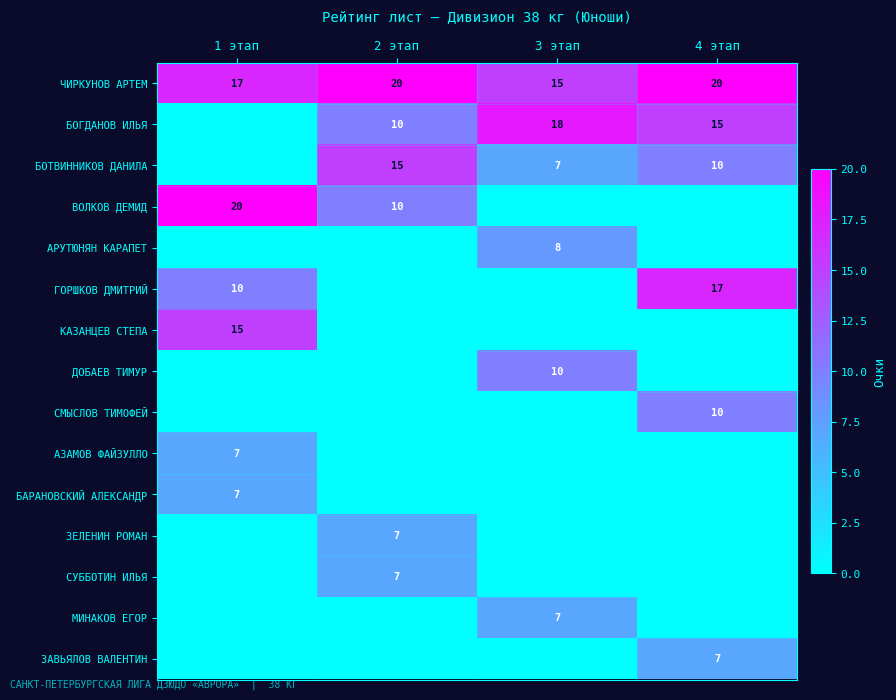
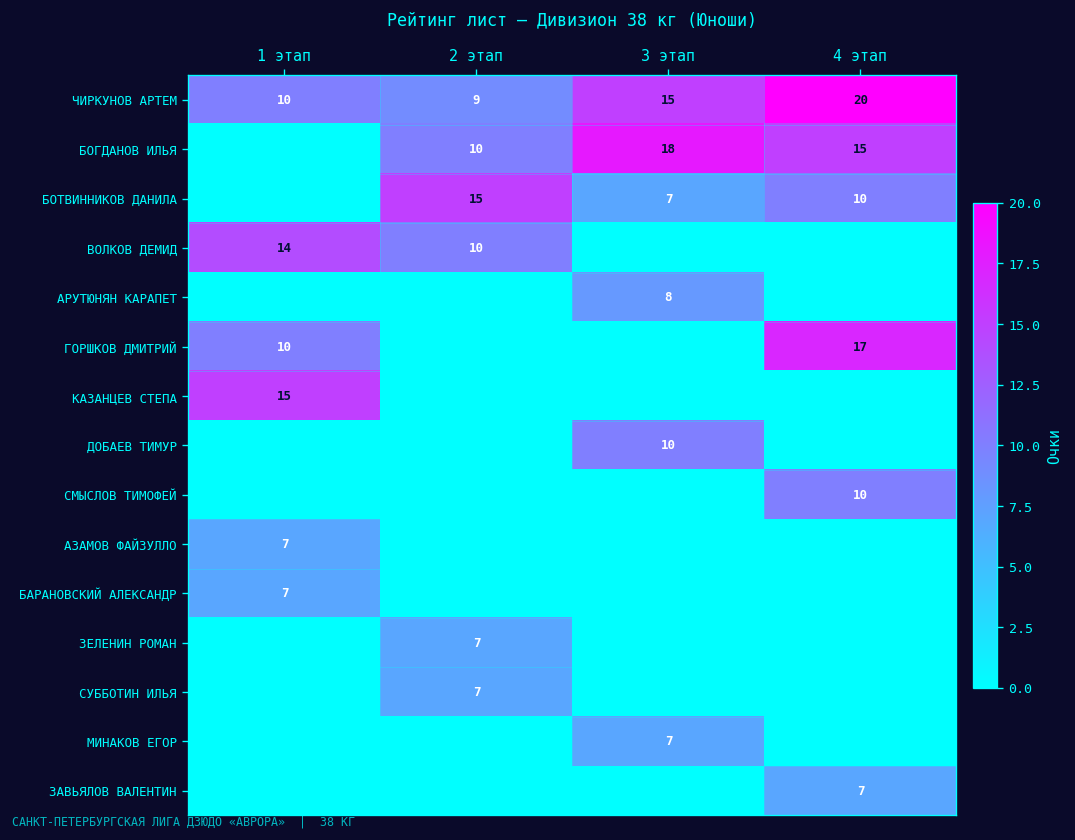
ЧИРКУНОВ АРТЕМ, 1 этап: 17 -> 10
ЧИРКУНОВ АРТЕМ, 2 этап: 20 -> 9
ВОЛКОВ ДЕМИД, 1 этап: 20 -> 14
